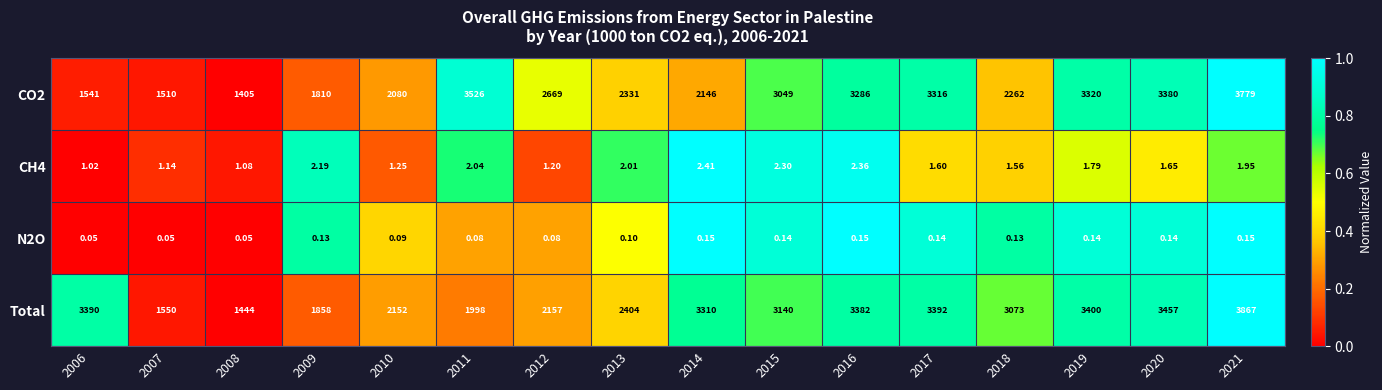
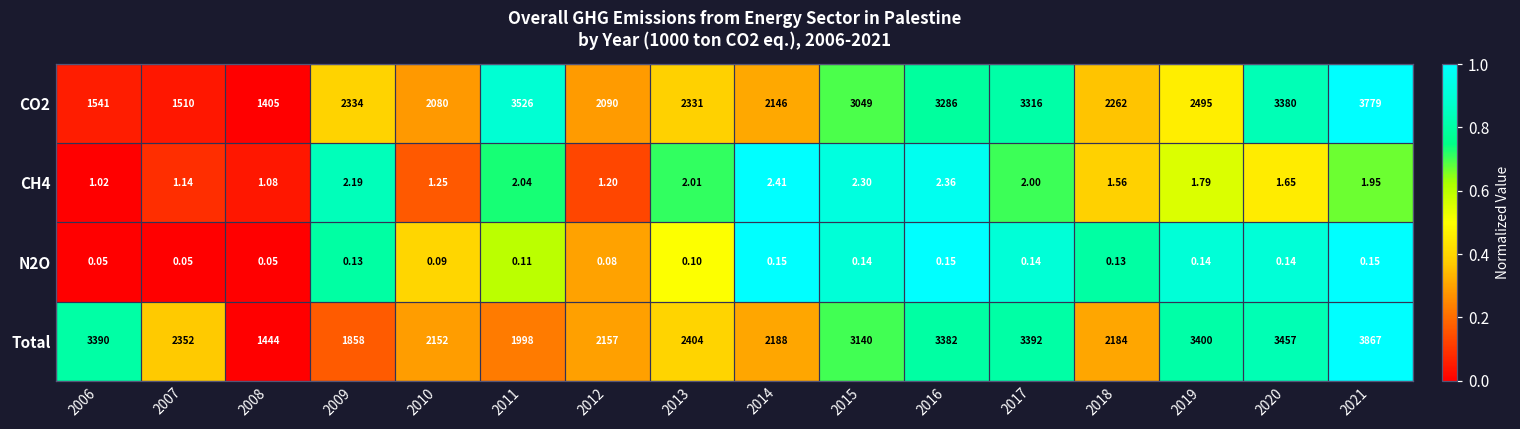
CO2, 2009: 1810 -> 2334
CO2, 2012: 2669 -> 2090
CO2, 2019: 3320 -> 2495
CH4, 2017: 1.60 -> 2.00
N2O, 2011: 0.08 -> 0.11
Total, 2007: 1550 -> 2352
Total, 2014: 3310 -> 2188
Total, 2018: 3073 -> 2184
